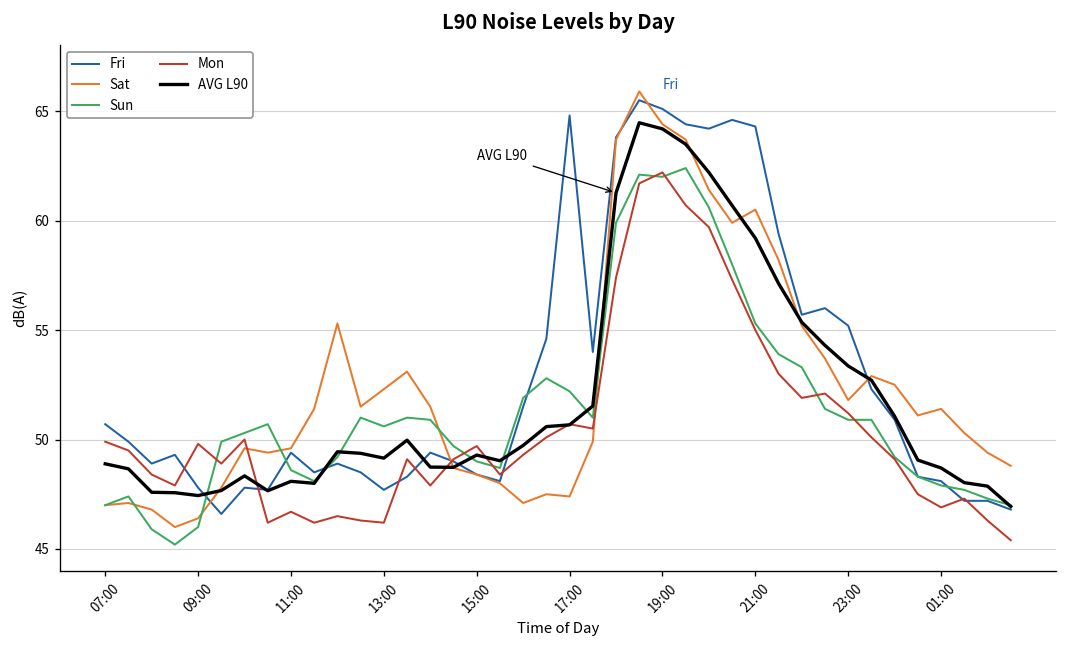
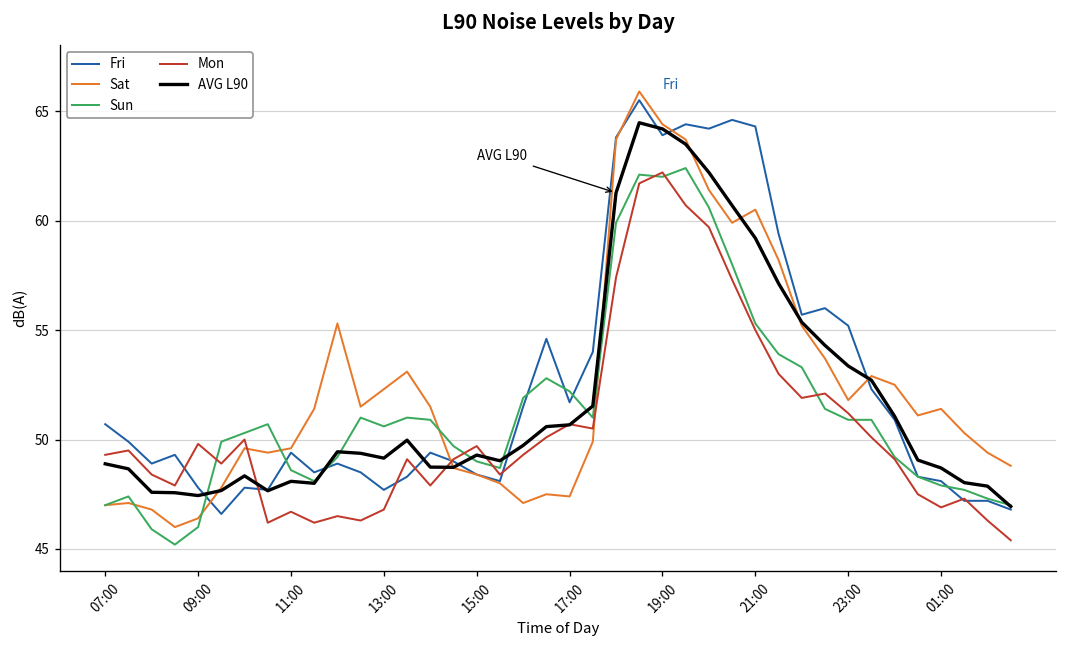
Mon, 07:00: 49.9 -> 49.3
Mon, 13:00: 46.2 -> 46.8
Fri, 17:00: 64.8 -> 51.7
Fri, 19:00: 65.1 -> 63.9
